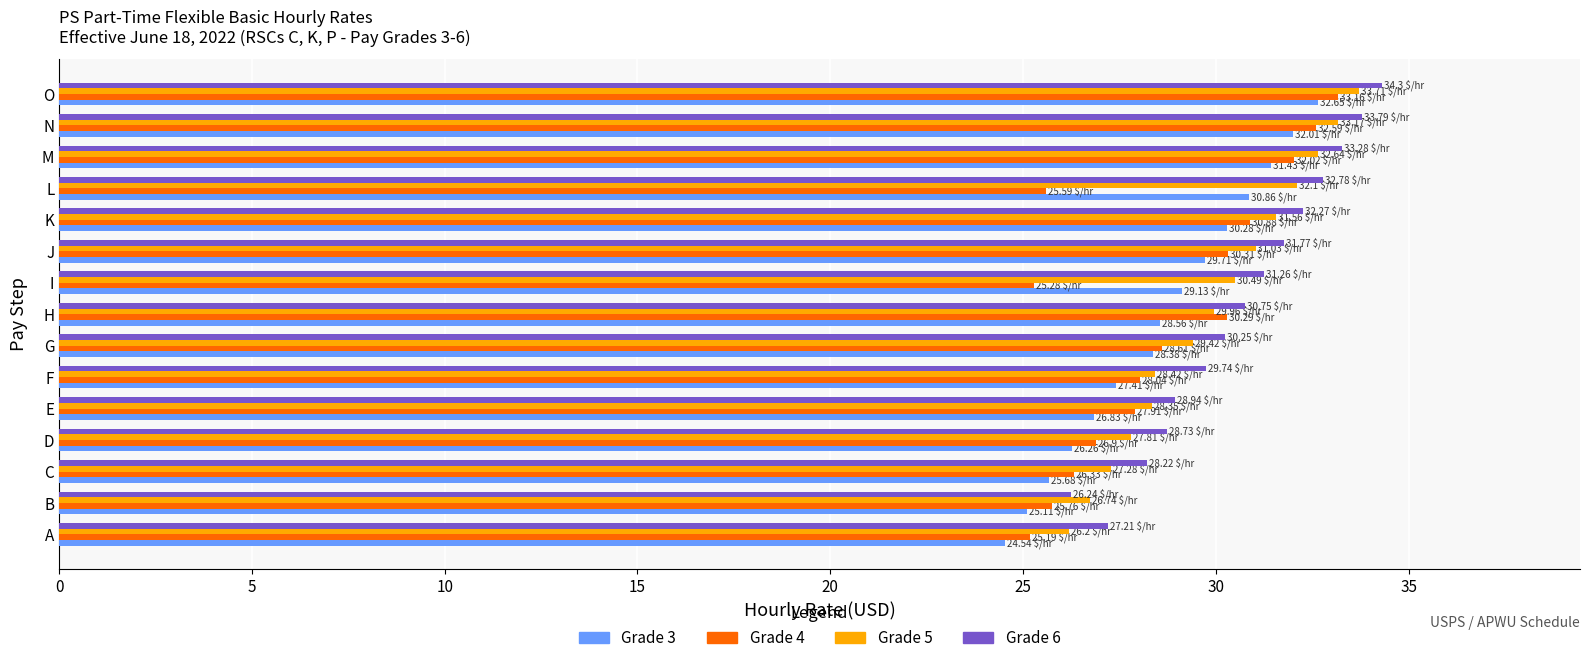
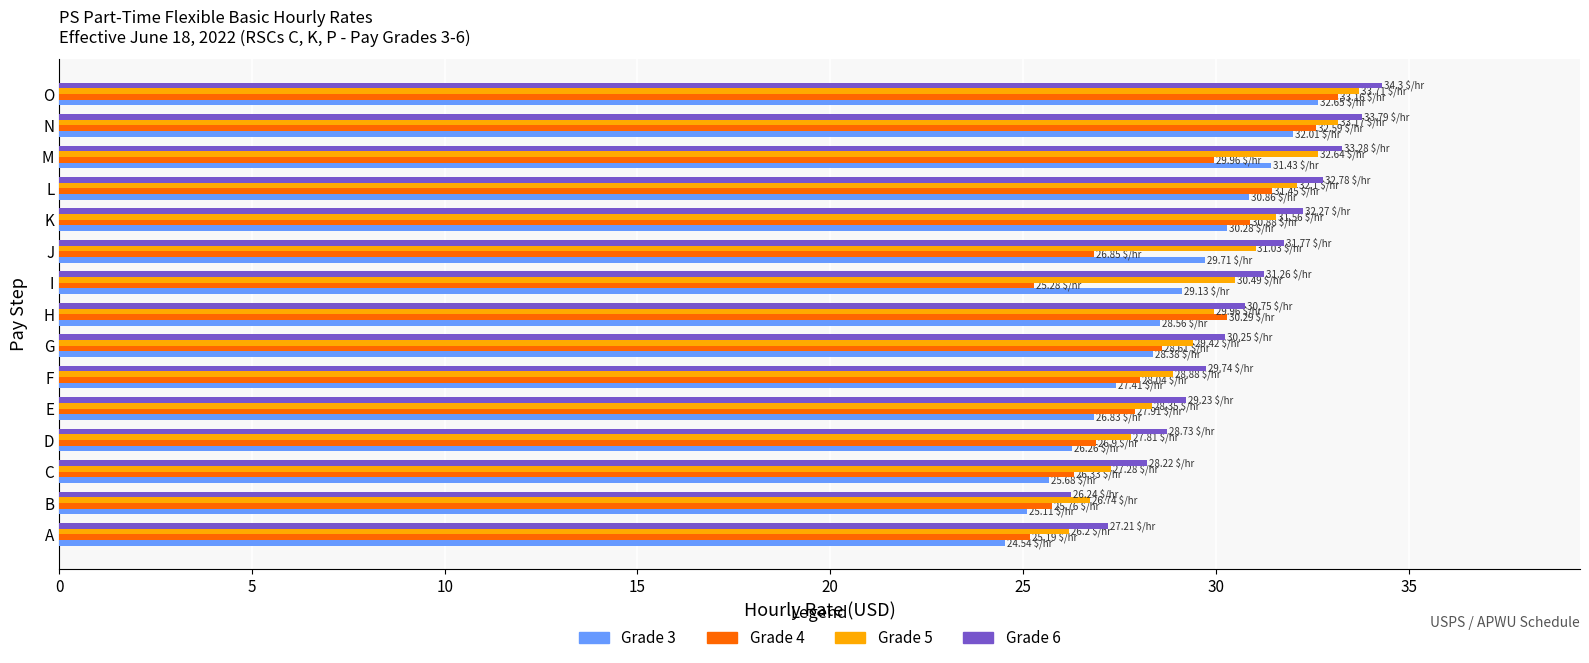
Grade 4, M: 32.02 -> 29.96
Grade 4, L: 25.59 -> 31.45
Grade 4, J: 30.31 -> 26.85
Grade 5, F: 28.42 -> 28.88
Grade 6, E: 28.94 -> 29.23
